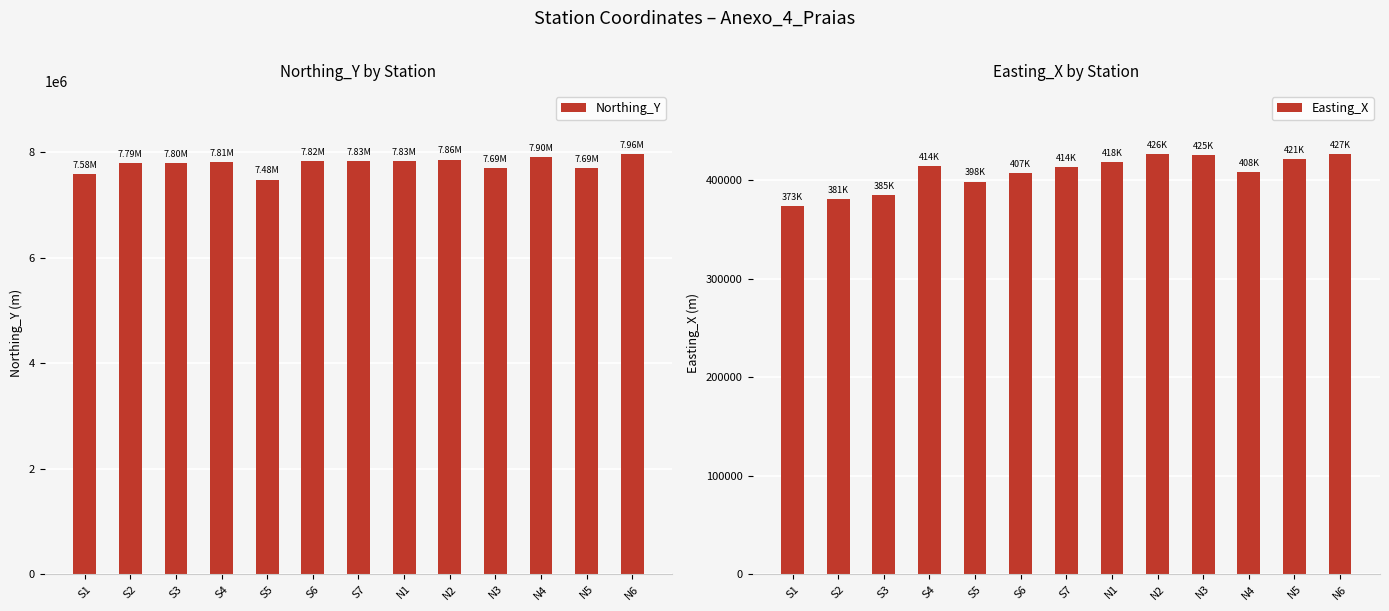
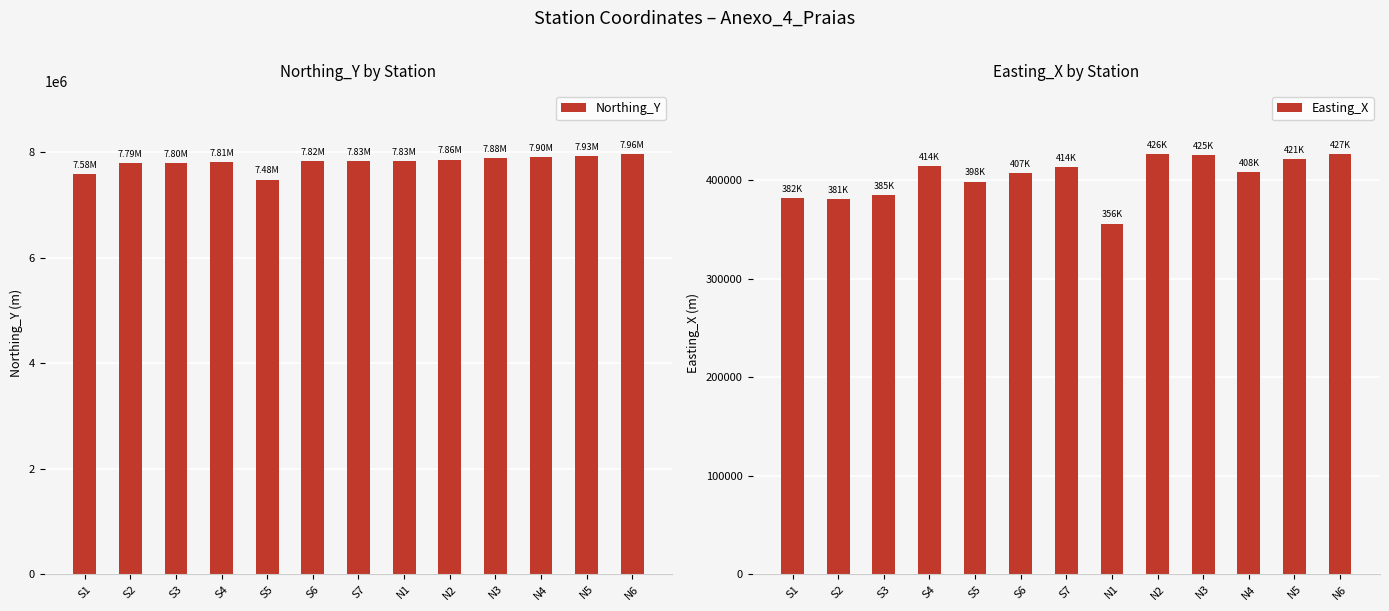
Northing_Y by Station, N3: 7.69M -> 7.88M
Northing_Y by Station, N5: 7.69M -> 7.93M
Easting_X by Station, S1: 373K -> 382K
Easting_X by Station, N1: 418K -> 356K
